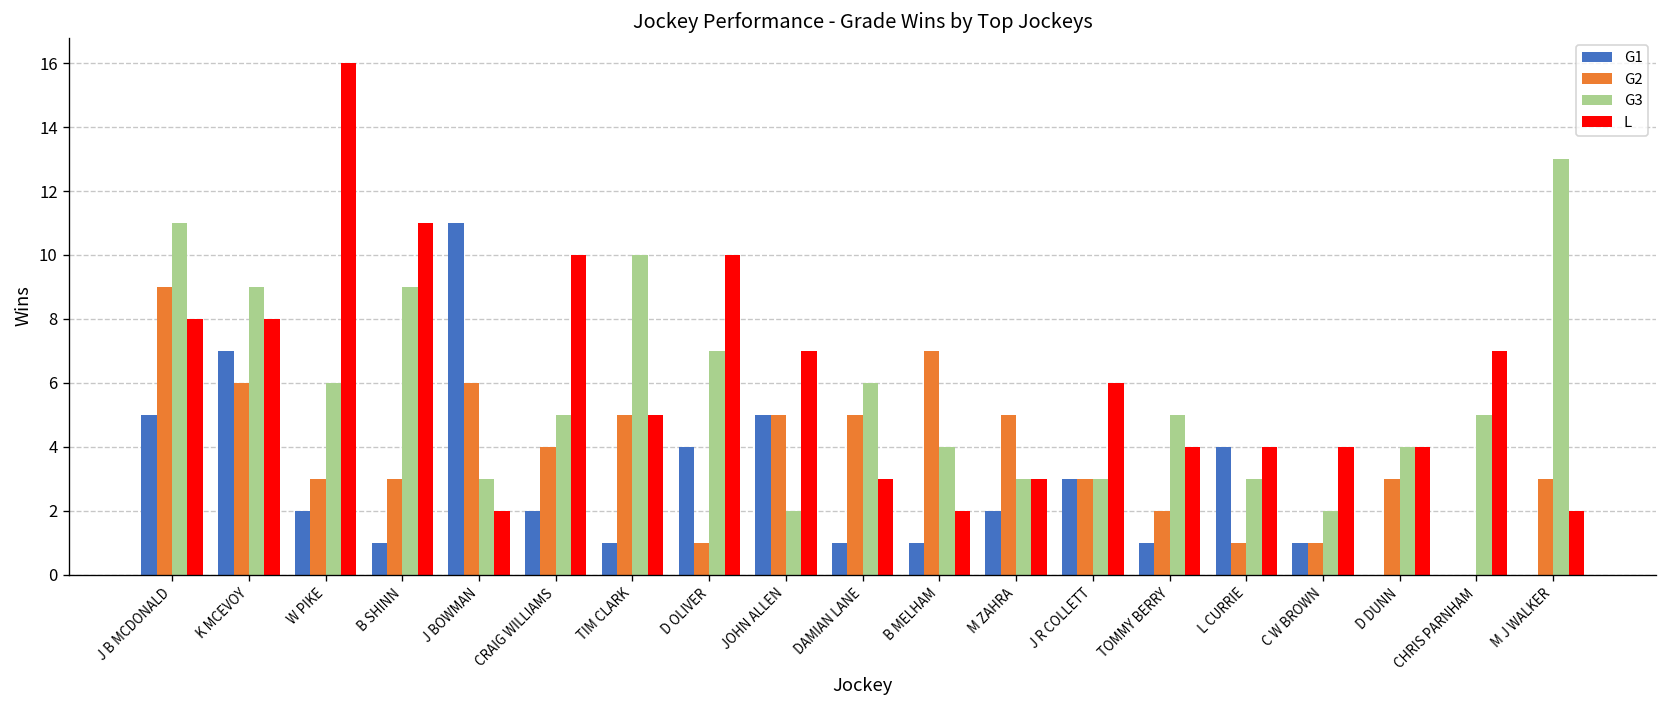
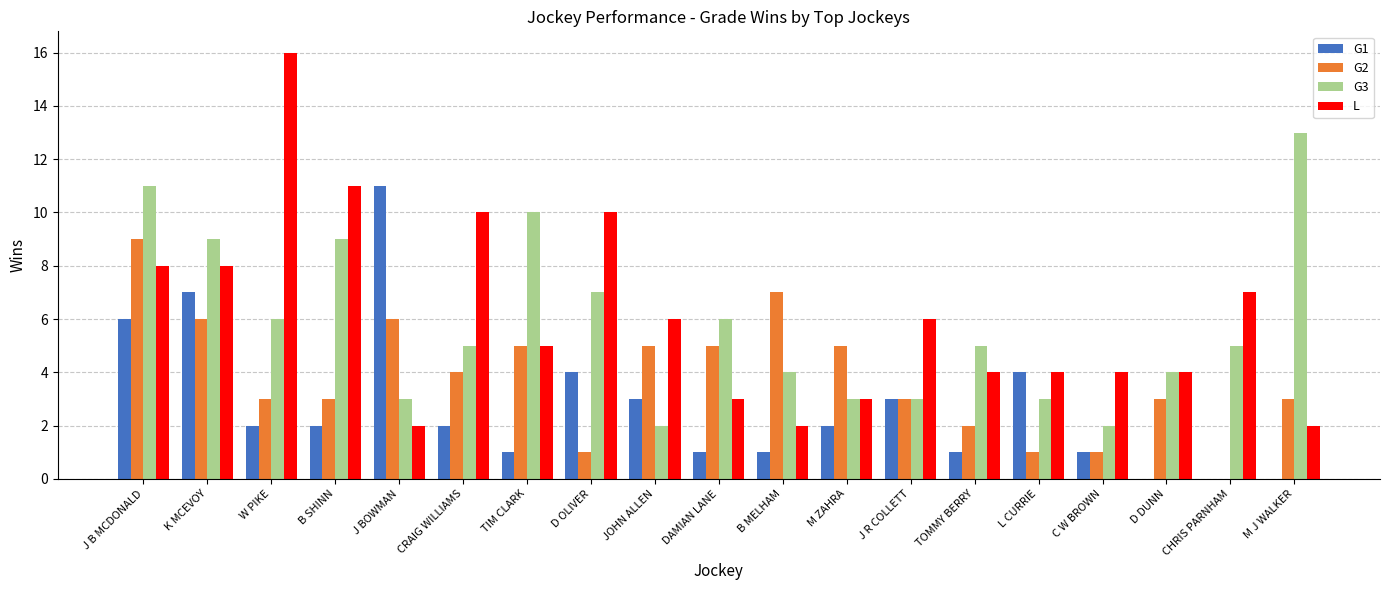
G1, J B MCDONALD: 5 -> 6
G1, B SHINN: 1 -> 2
G1, JOHN ALLEN: 5 -> 3
L, JOHN ALLEN: 7 -> 6
